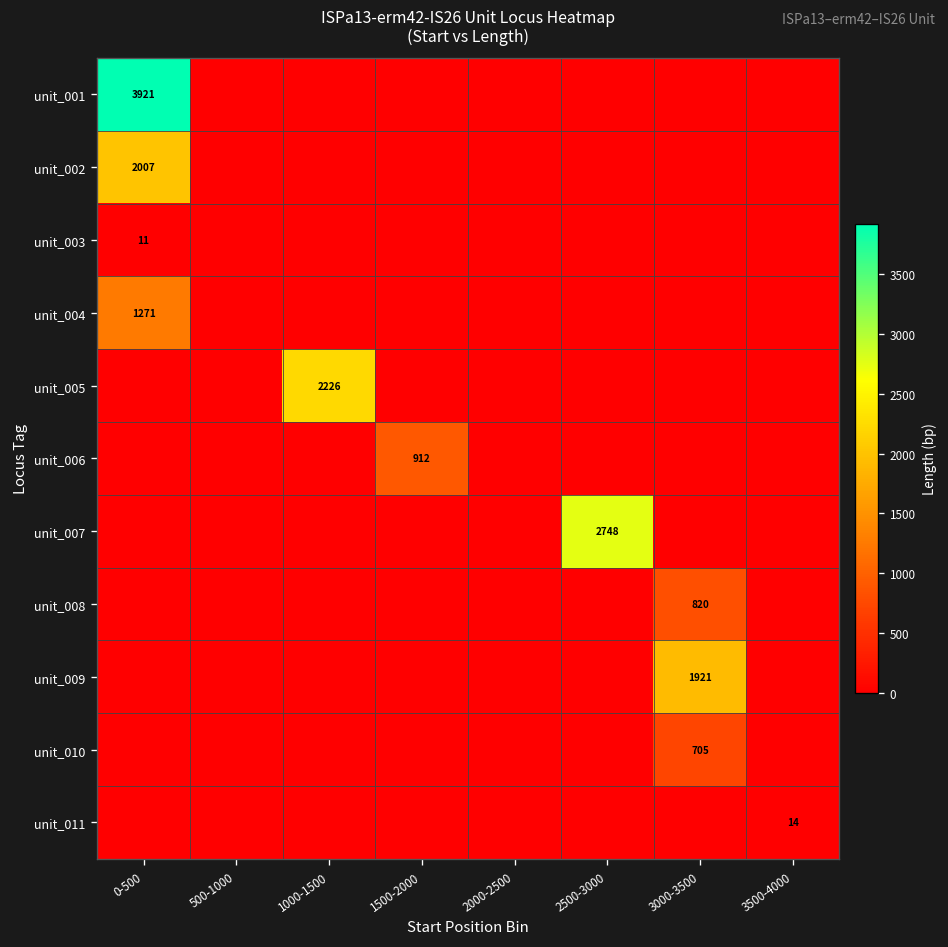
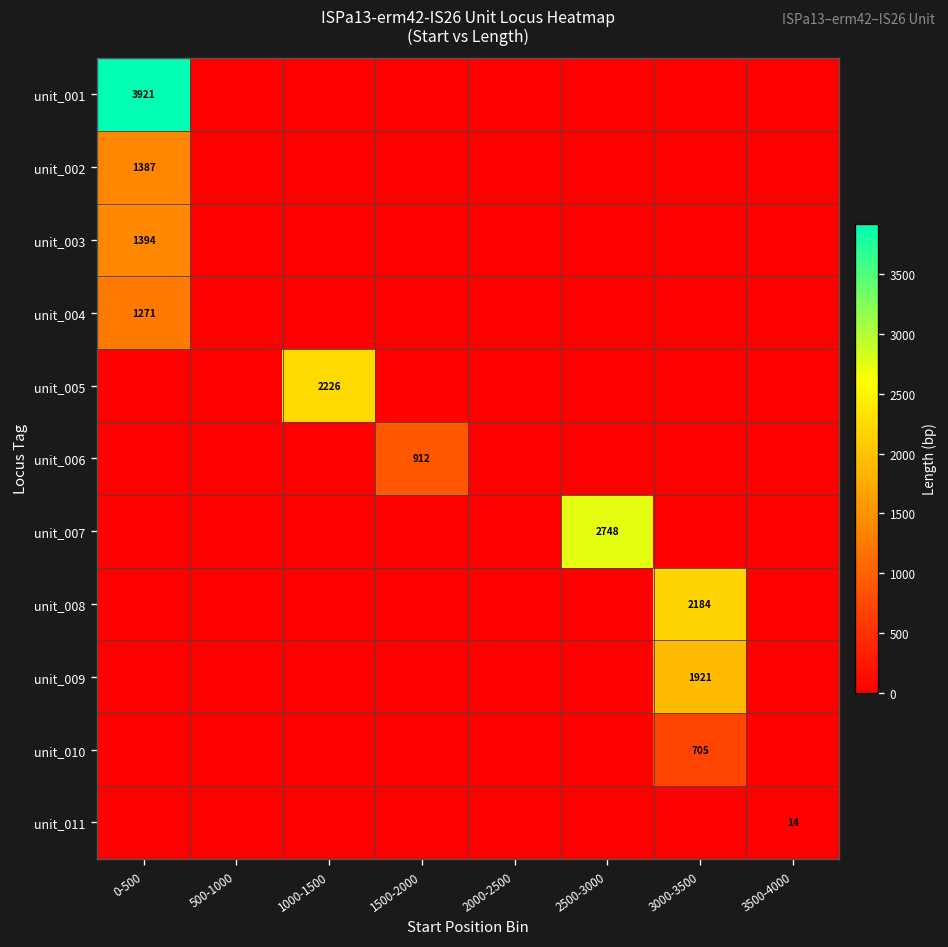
unit_002, 0-500: 2007 -> 1387
unit_003, 0-500: 11 -> 1394
unit_008, 3000-3500: 820 -> 2184
